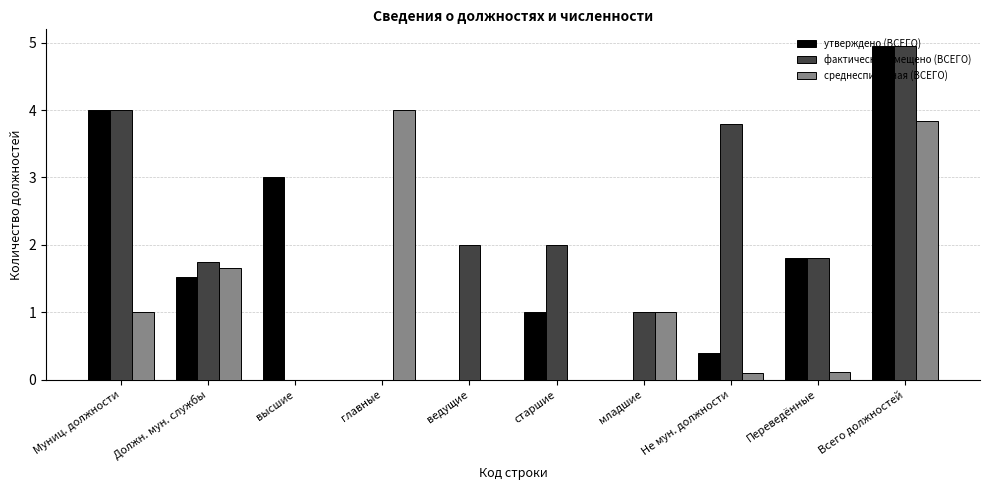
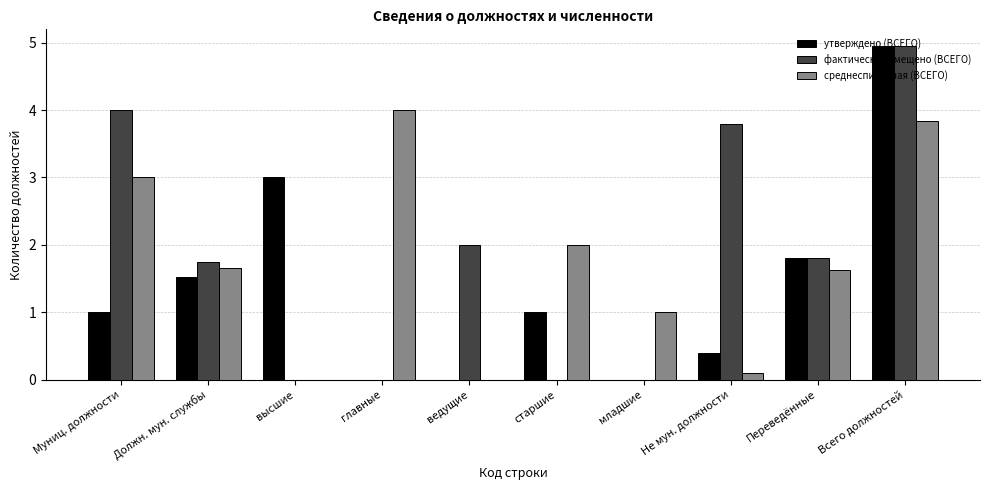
утверждено (ВСЕГО), Муниц. должности: 4 -> 1
среднесписочная (ВСЕГО), Муниц. должности: 1 -> 3
фактически замещено (ВСЕГО), старшие: 2 -> 0
среднесписочная (ВСЕГО), старшие: 0 -> 2
фактически замещено (ВСЕГО), младшие: 1 -> 0
среднесписочная (ВСЕГО), Переведённые: 0.1 -> 1.6
